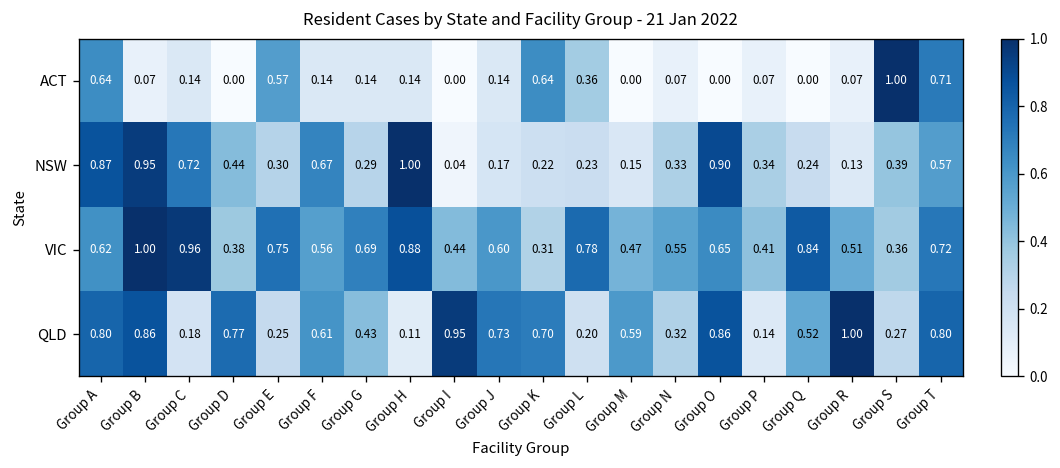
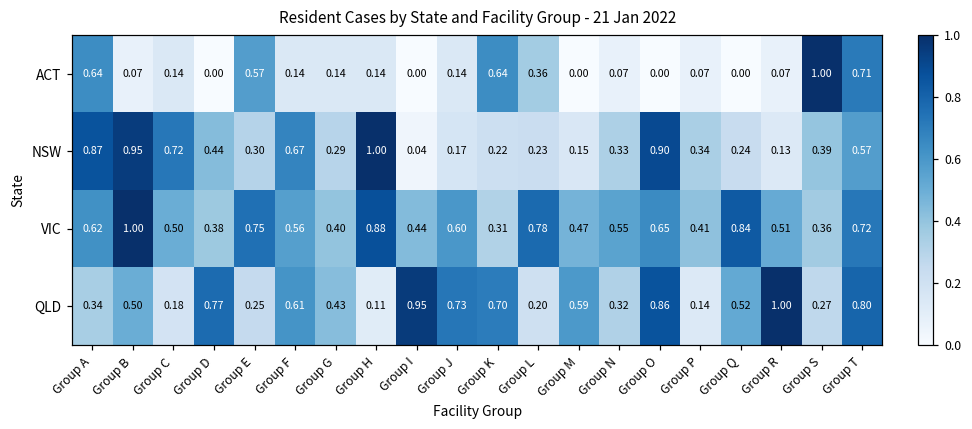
VIC, Group C: 0.96 -> 0.50
VIC, Group G: 0.69 -> 0.40
QLD, Group A: 0.80 -> 0.34
QLD, Group B: 0.86 -> 0.50
